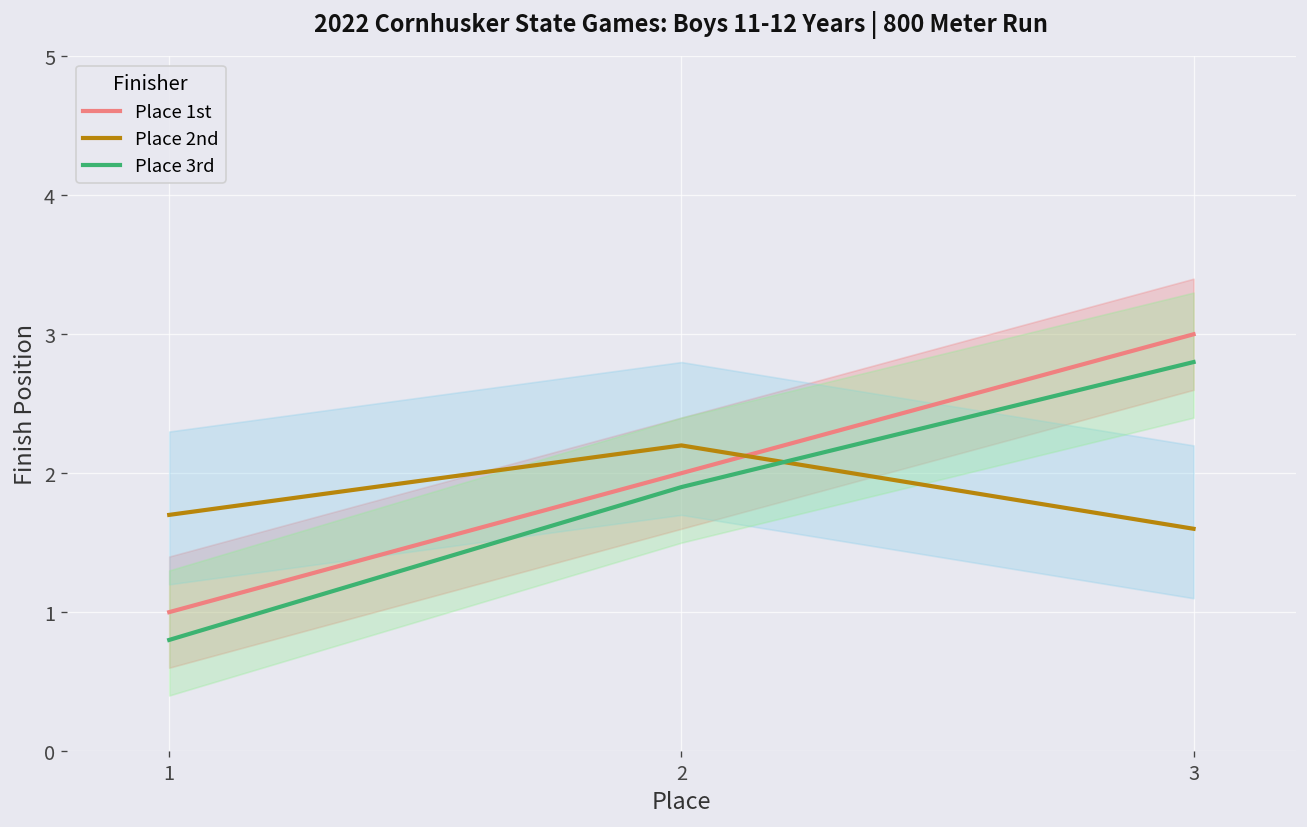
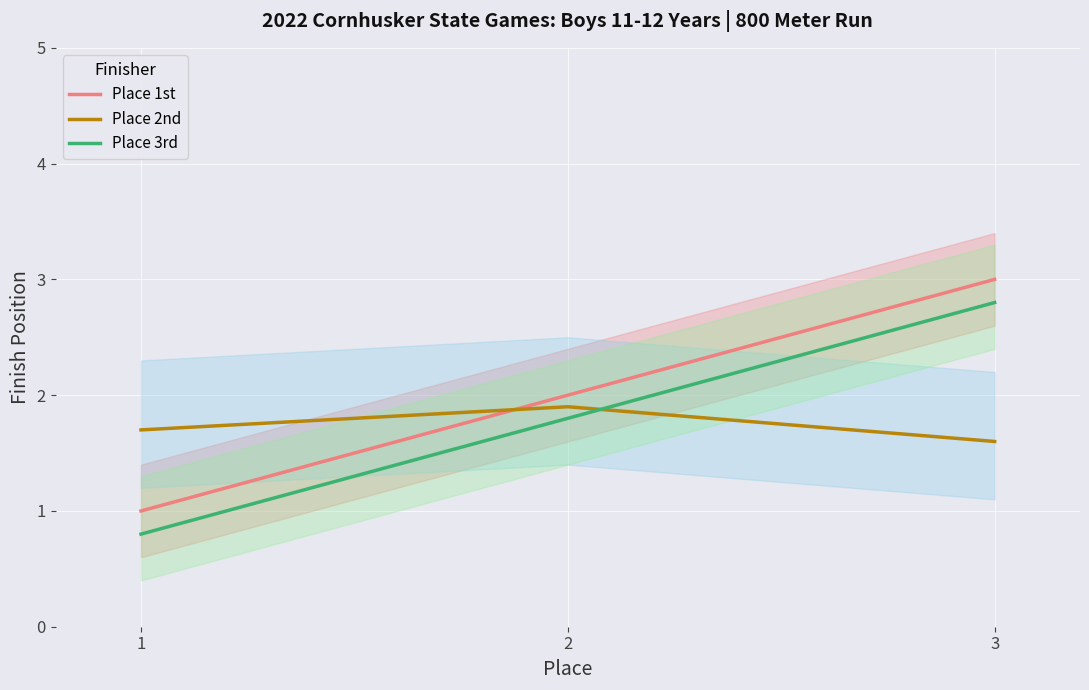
Place 2nd, 2: 2.2 -> 1.9
Place 3rd, 2: 1.9 -> 1.8
